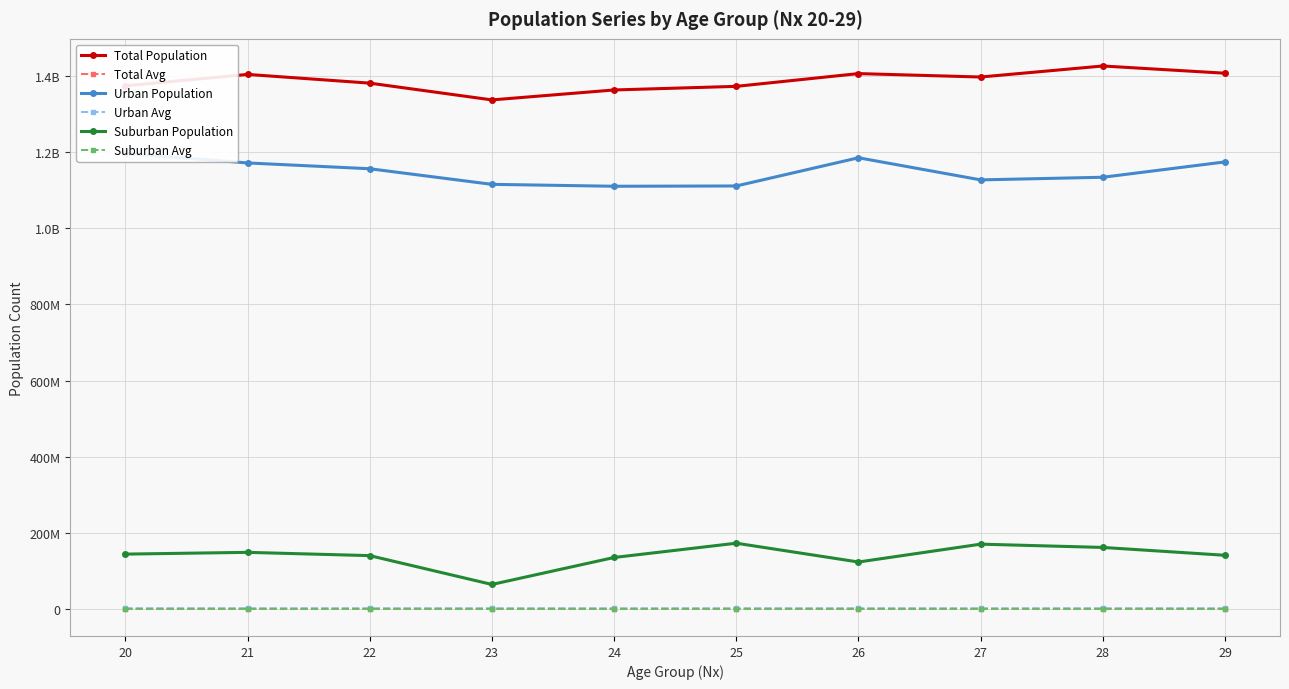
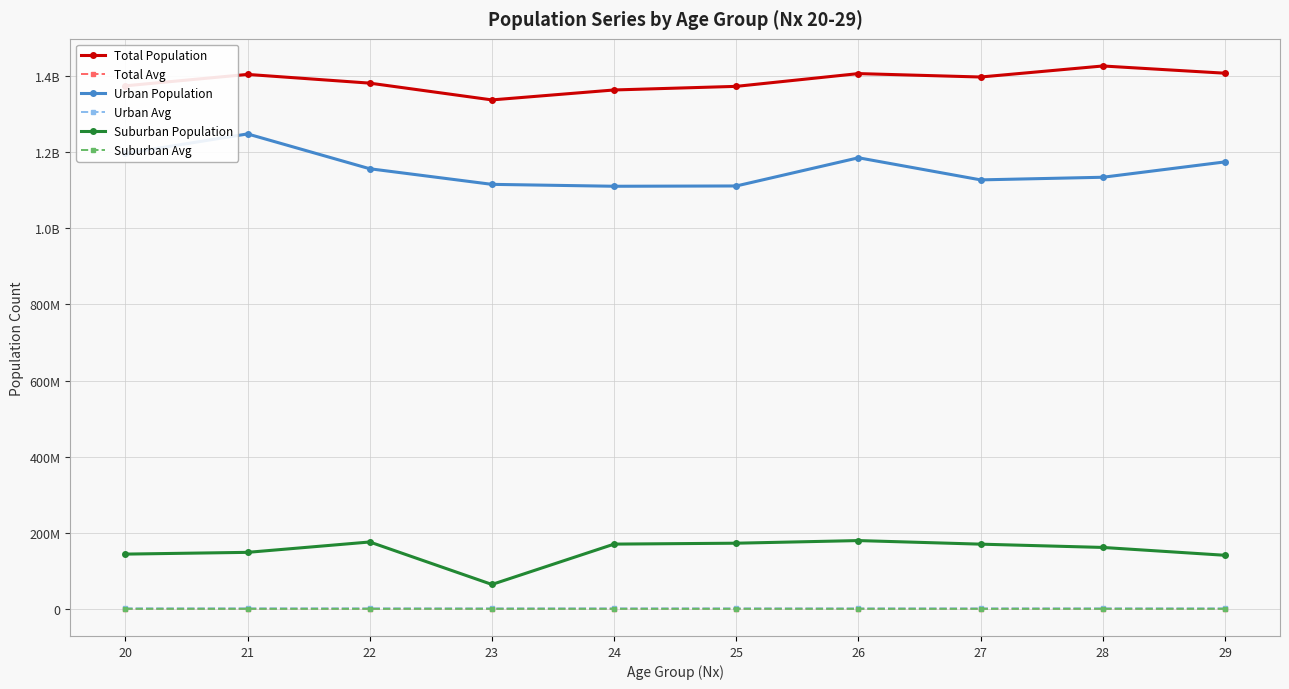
Urban Population, 21: 1170000000 -> 1250000000
Suburban Population, 22: 140000000 -> 180000000
Suburban Population, 24: 130000000 -> 170000000
Suburban Population, 26: 120000000 -> 180000000
